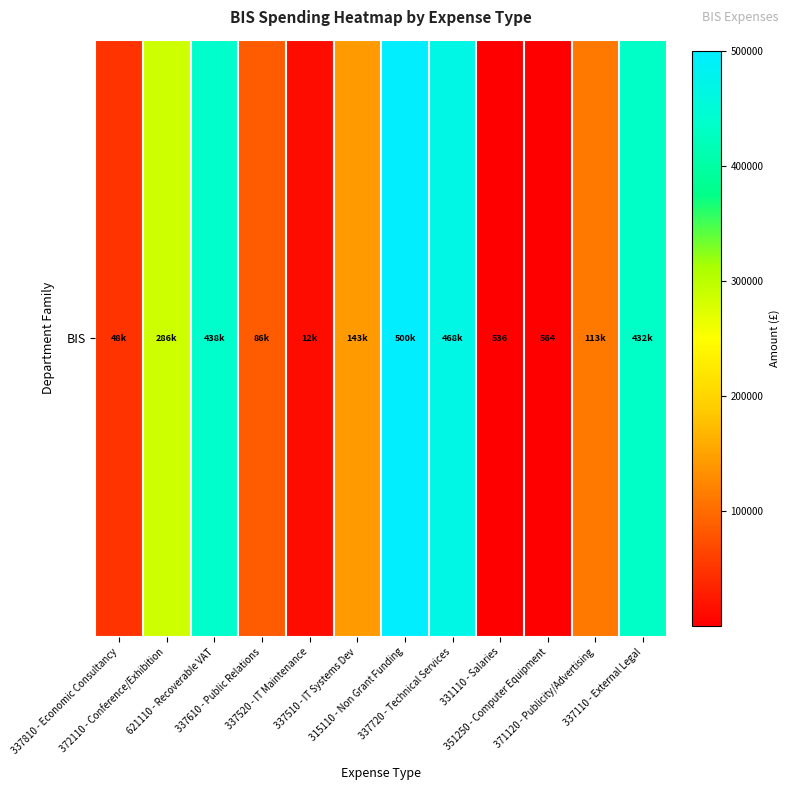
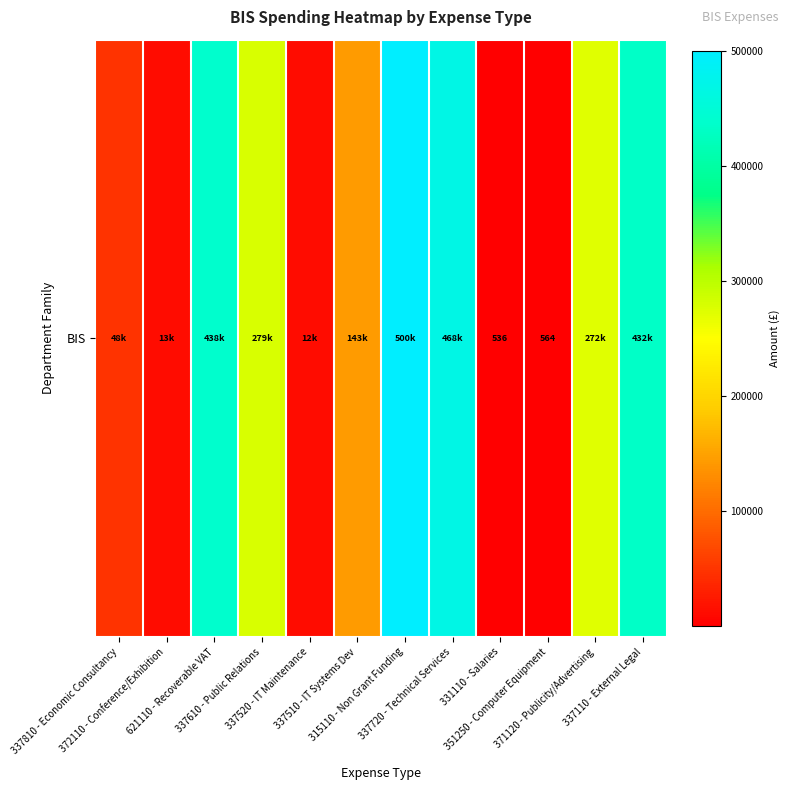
BIS, 372110 - Conference/Exhibition: 286k -> 13k
BIS, 337610 - Public Relations: 86k -> 279k
BIS, 371120 - Publicity/Advertising: 113k -> 272k
